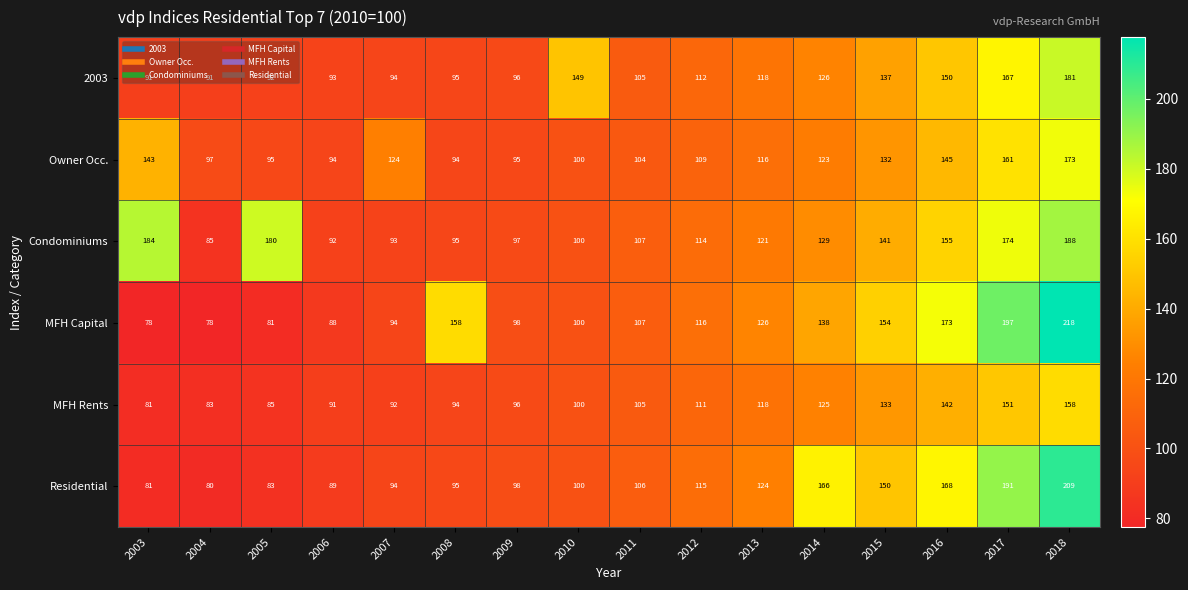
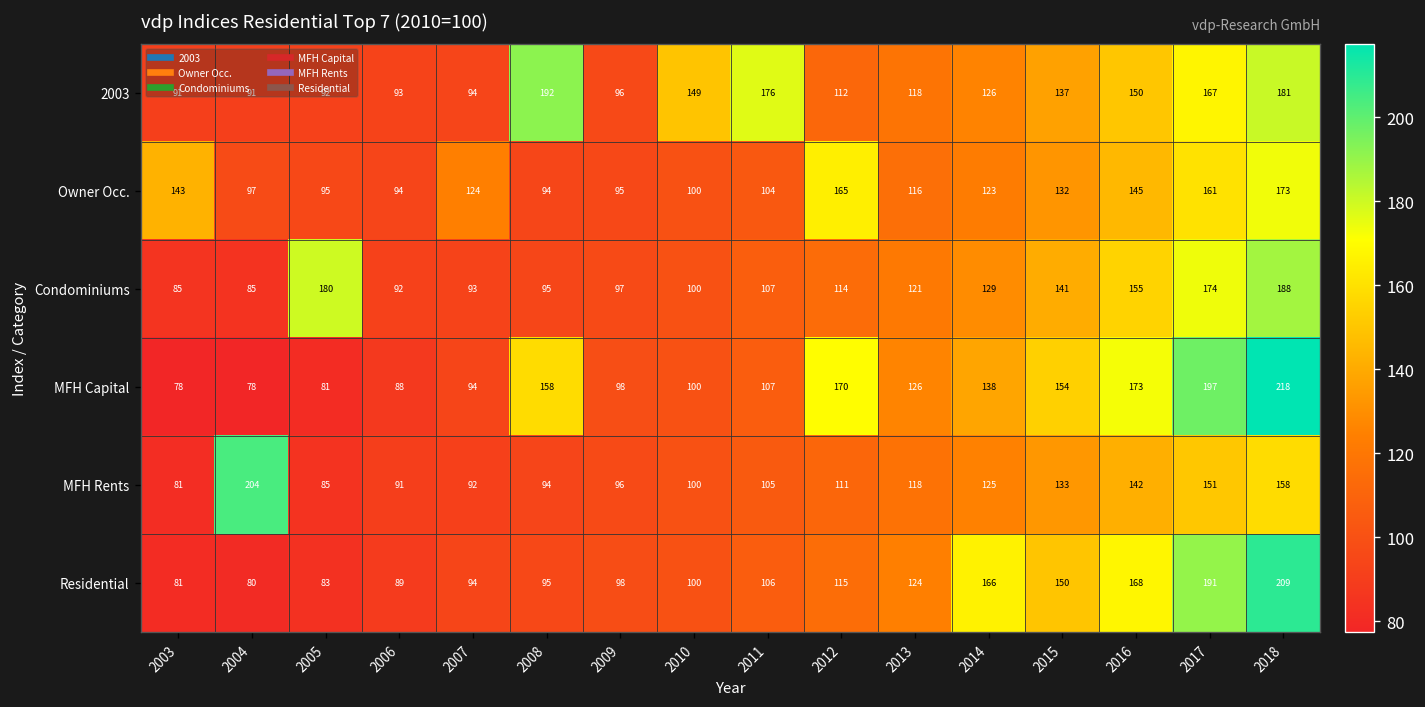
2003, 2008: 95 -> 192
2003, 2011: 105 -> 176
Owner Occ., 2012: 109 -> 165
Condominiums, 2003: 184 -> 85
MFH Capital, 2012: 116 -> 170
MFH Rents, 2004: 83 -> 204
